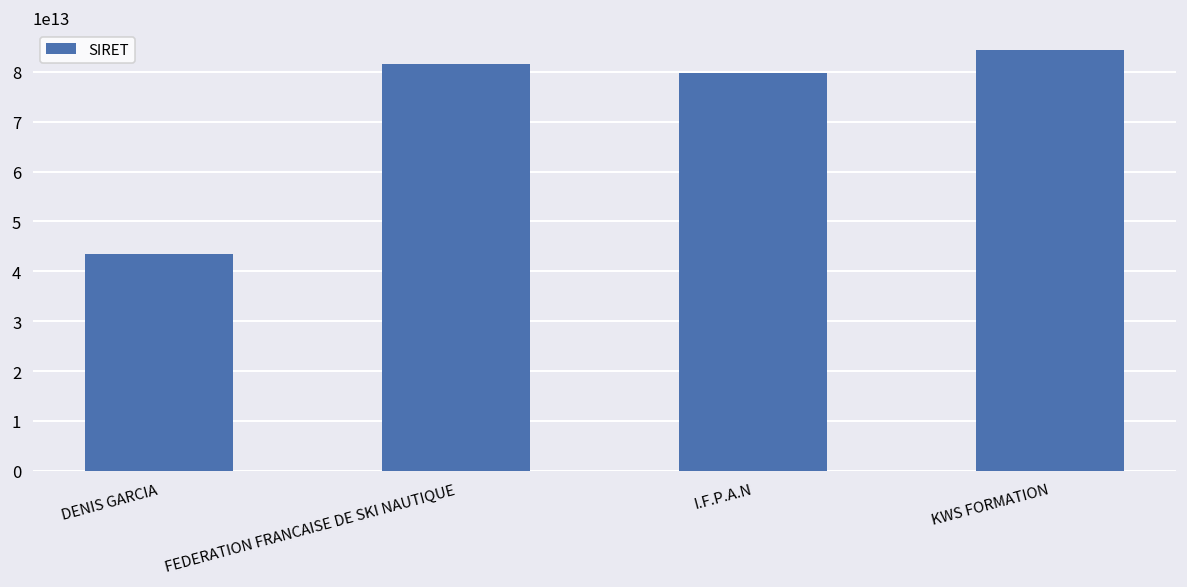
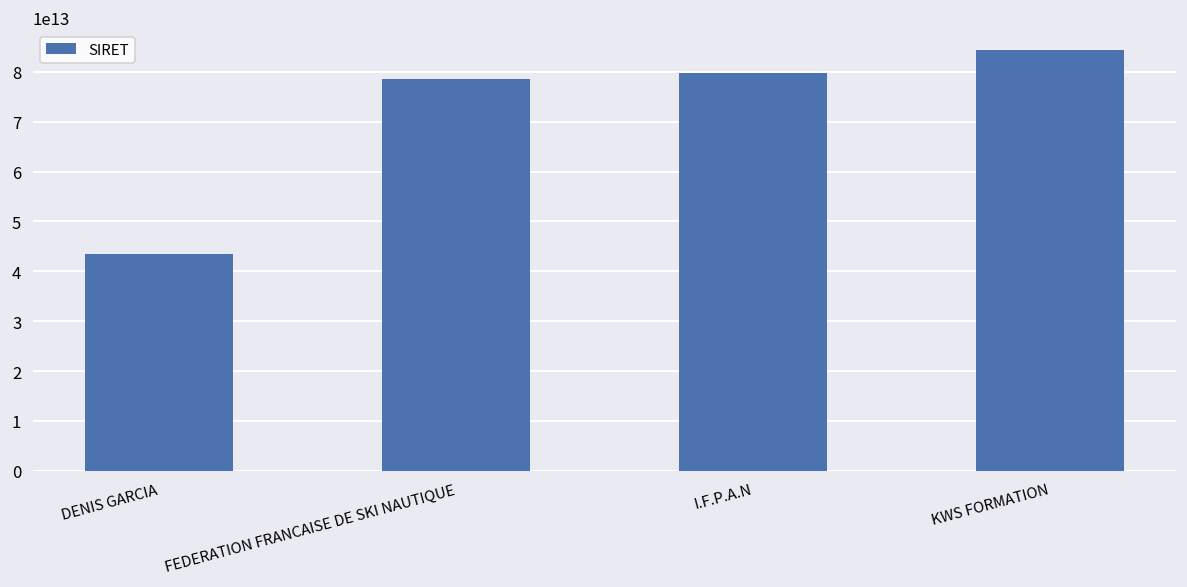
FEDERATION FRANCAISE DE SKI NAUTIQUE: 82000000000000 -> 78000000000000
